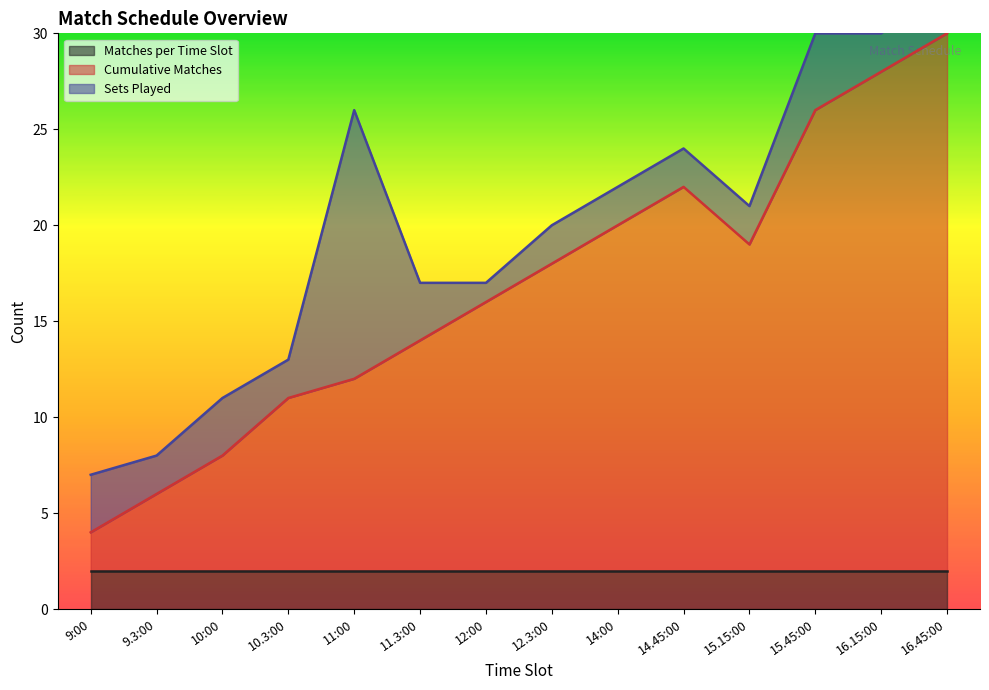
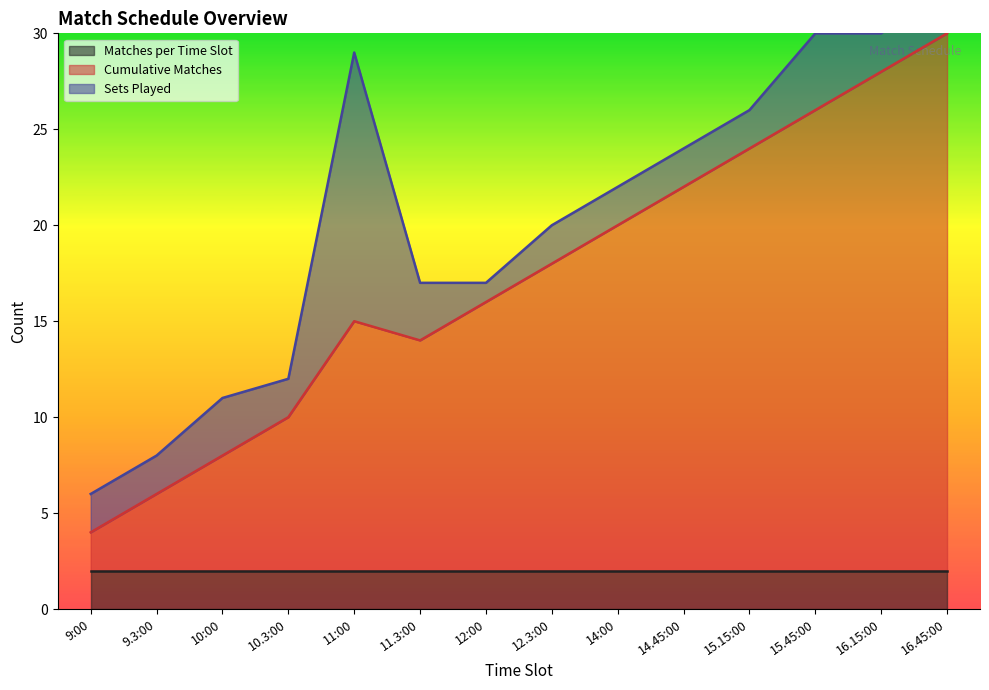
Sets Played, 9:00: 3 -> 2
Cumulative Matches, 10.3:00: 11.0 -> 10.0
Cumulative Matches, 11:00: 12.0 -> 15.0
Cumulative Matches, 15.15:00: 19.0 -> 24.0
